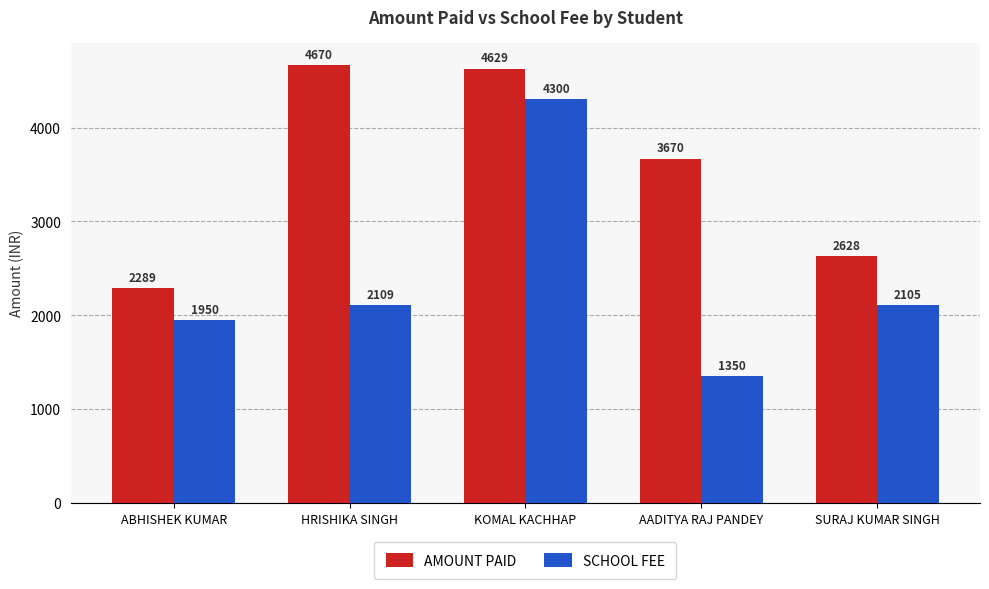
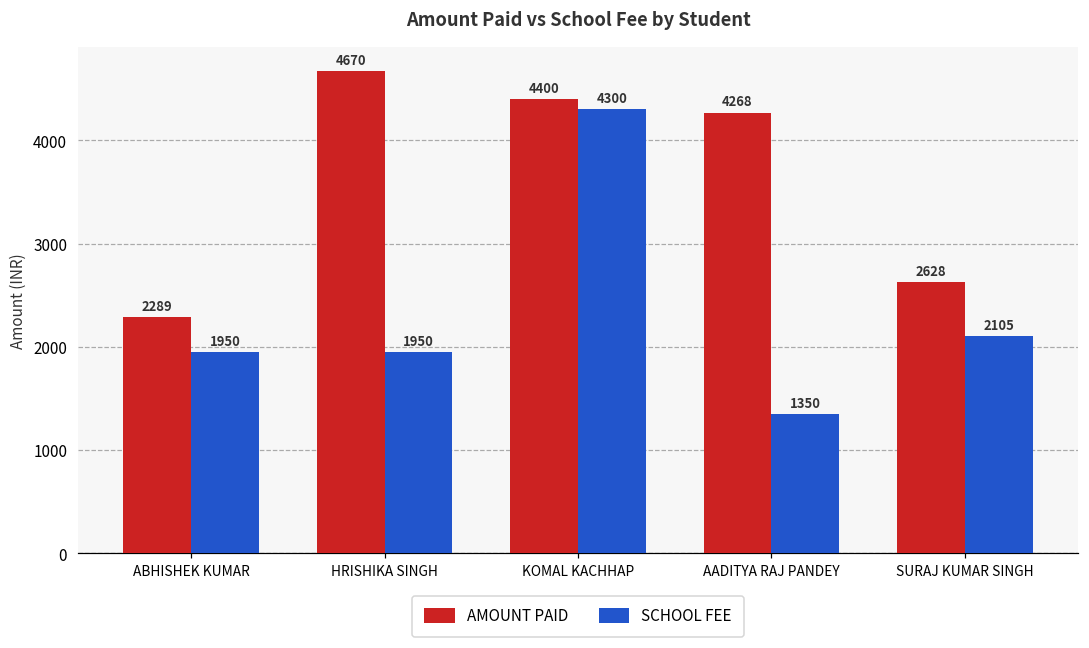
SCHOOL FEE, HRISHIKA SINGH: 2109 -> 1950
AMOUNT PAID, KOMAL KACHHAP: 4629 -> 4400
AMOUNT PAID, AADITYA RAJ PANDEY: 3670 -> 4268
